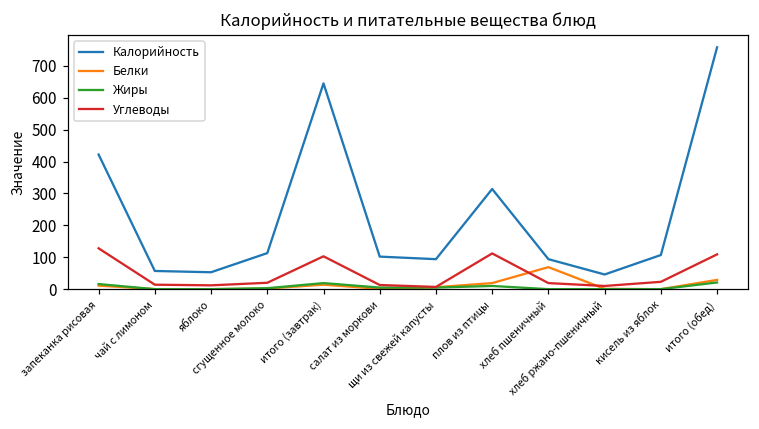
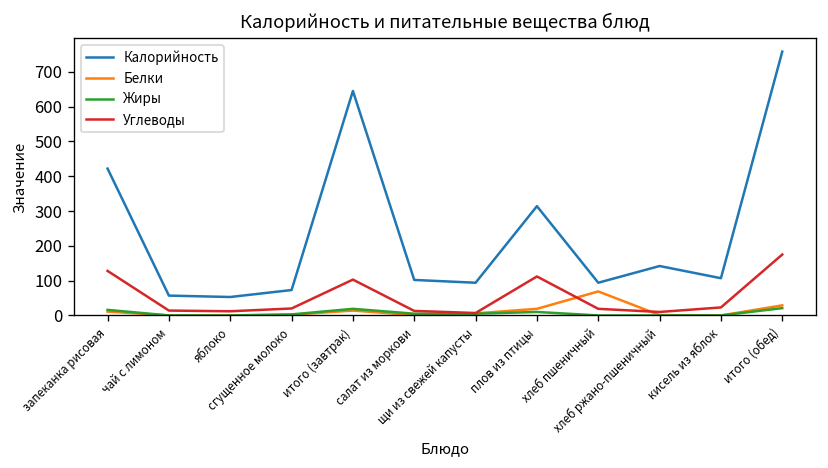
Калорийность, сгущенное молоко: 110 -> 70
Калорийность, хлеб ржано-пшеничный: 50 -> 140
Углеводы, итого (обед): 110 -> 180
